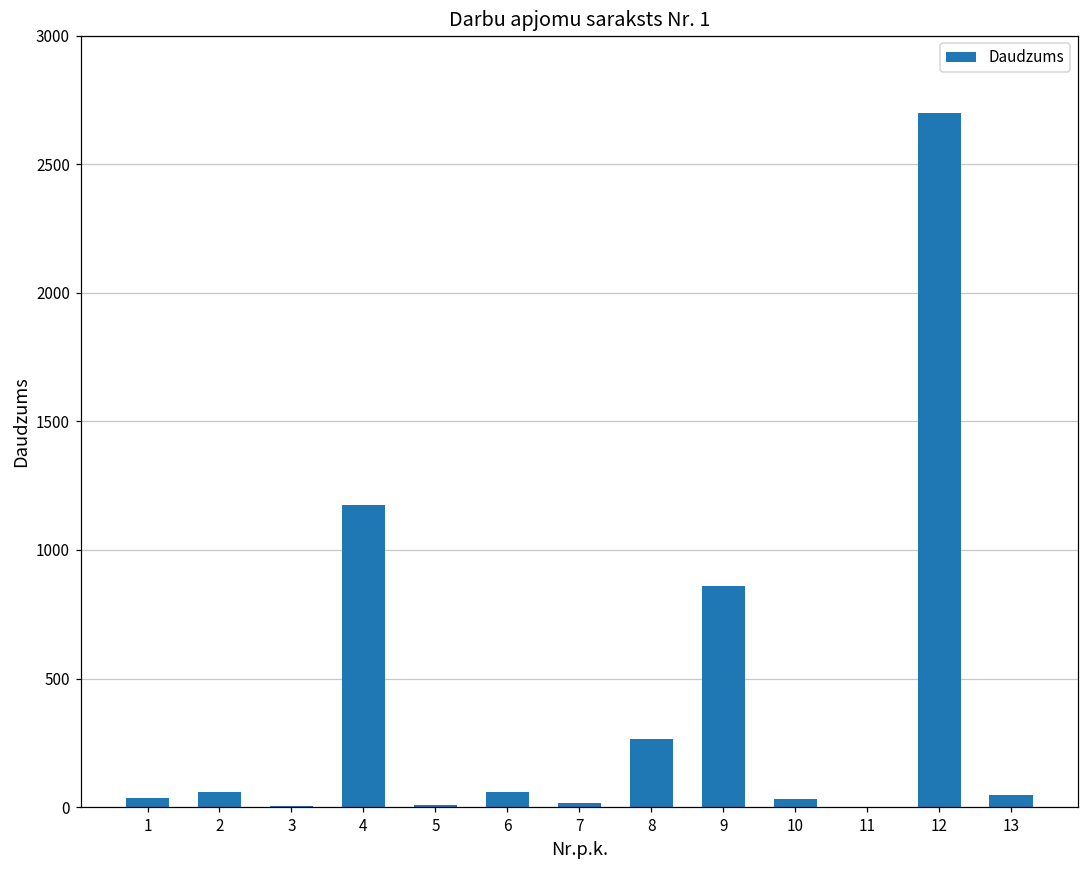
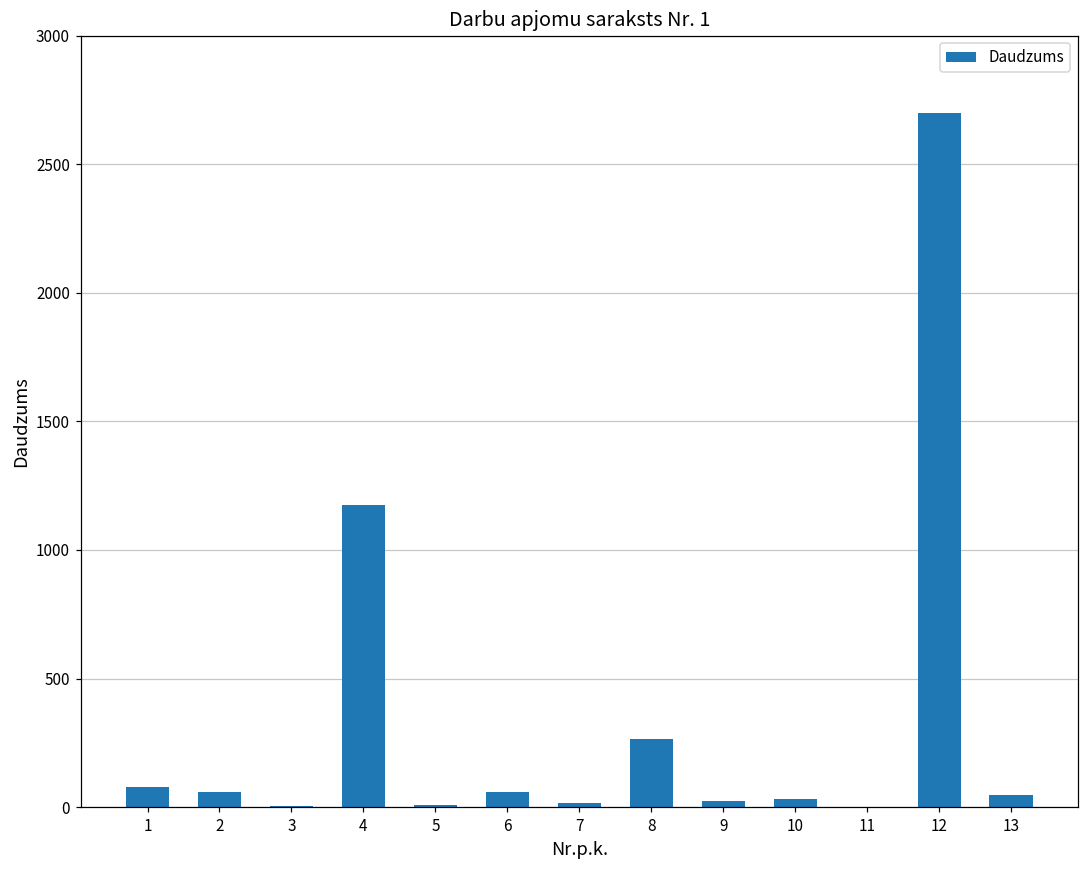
1: 40 -> 80
9: 860 -> 20
